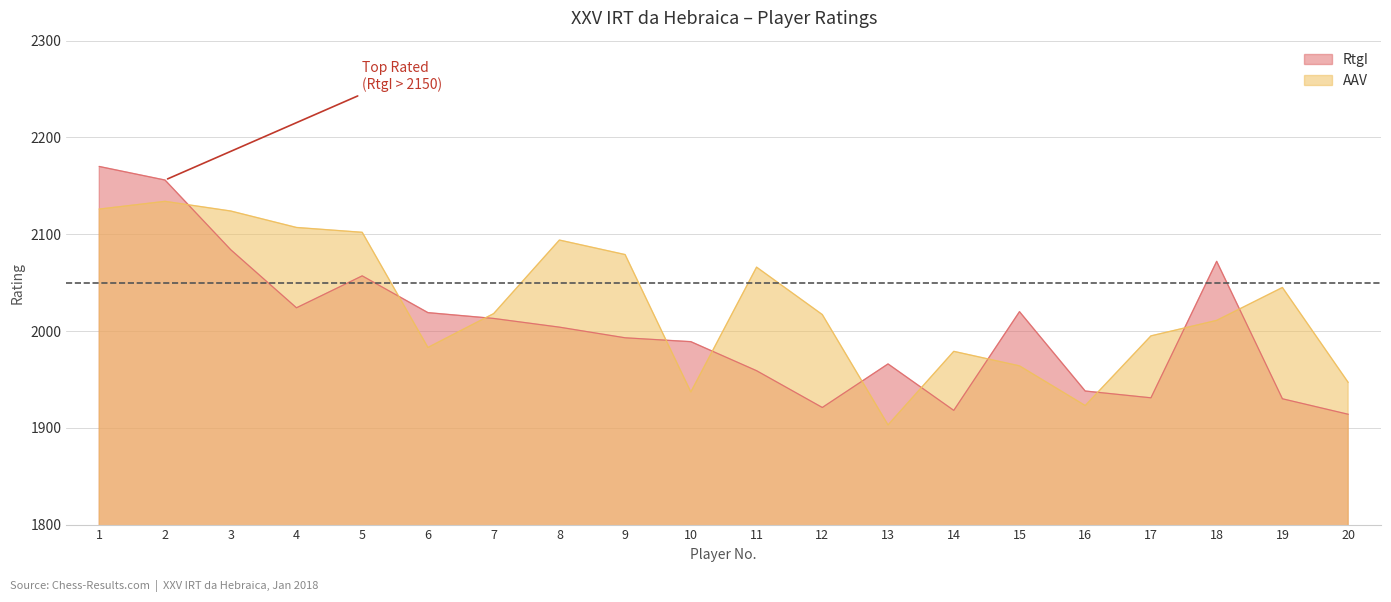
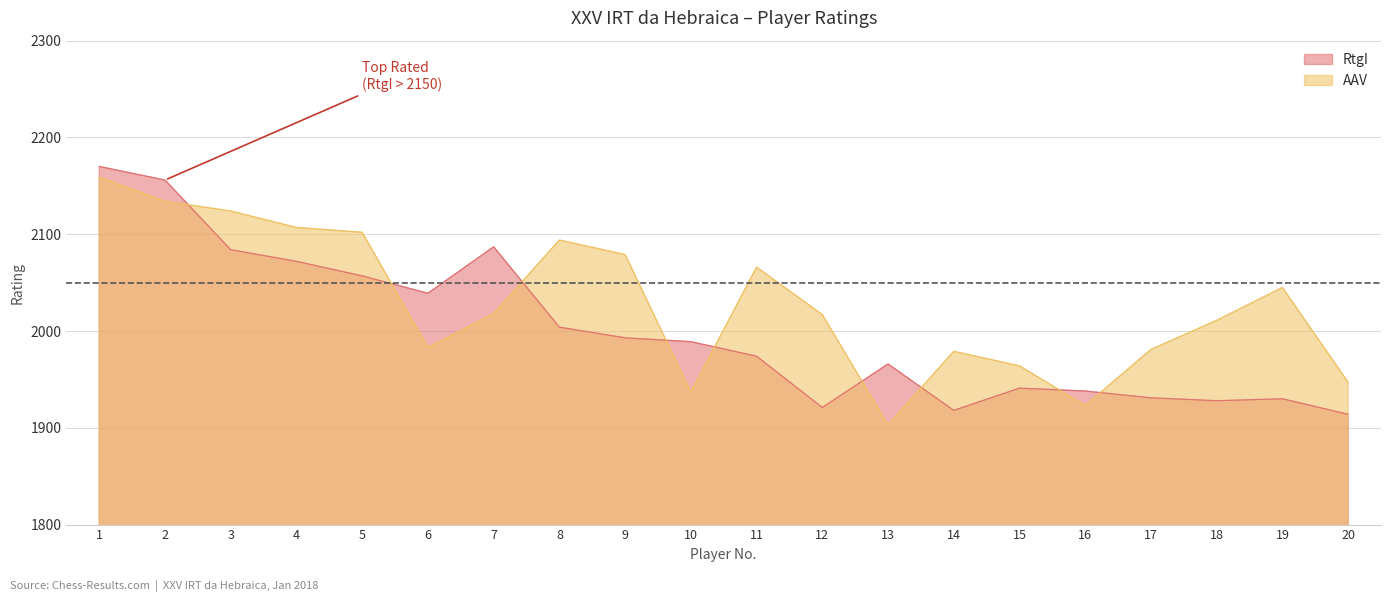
AAV, 1: 2130 -> 2160
RtgI, 4: 2020 -> 2070
RtgI, 6: 2020 -> 2040
RtgI, 7: 2010 -> 2090
RtgI, 11: 1960 -> 1970
RtgI, 15: 2020 -> 1940
AAV, 17: 2000 -> 1980
RtgI, 18: 2070 -> 1930
